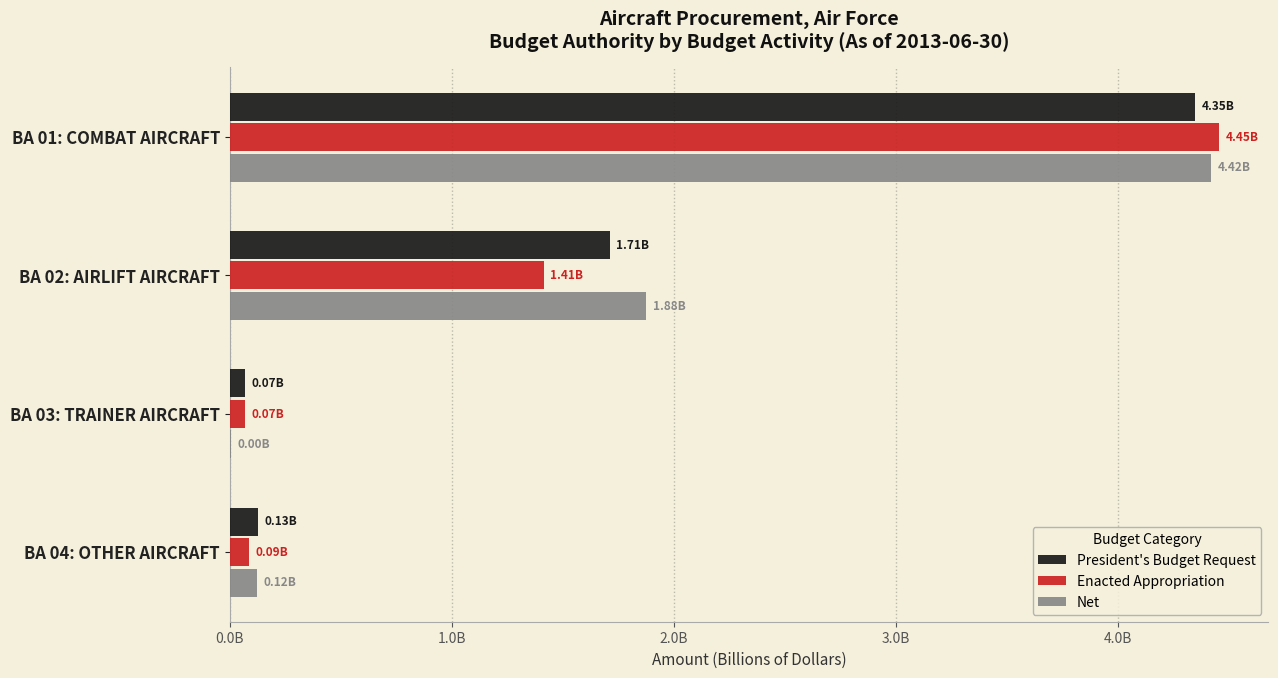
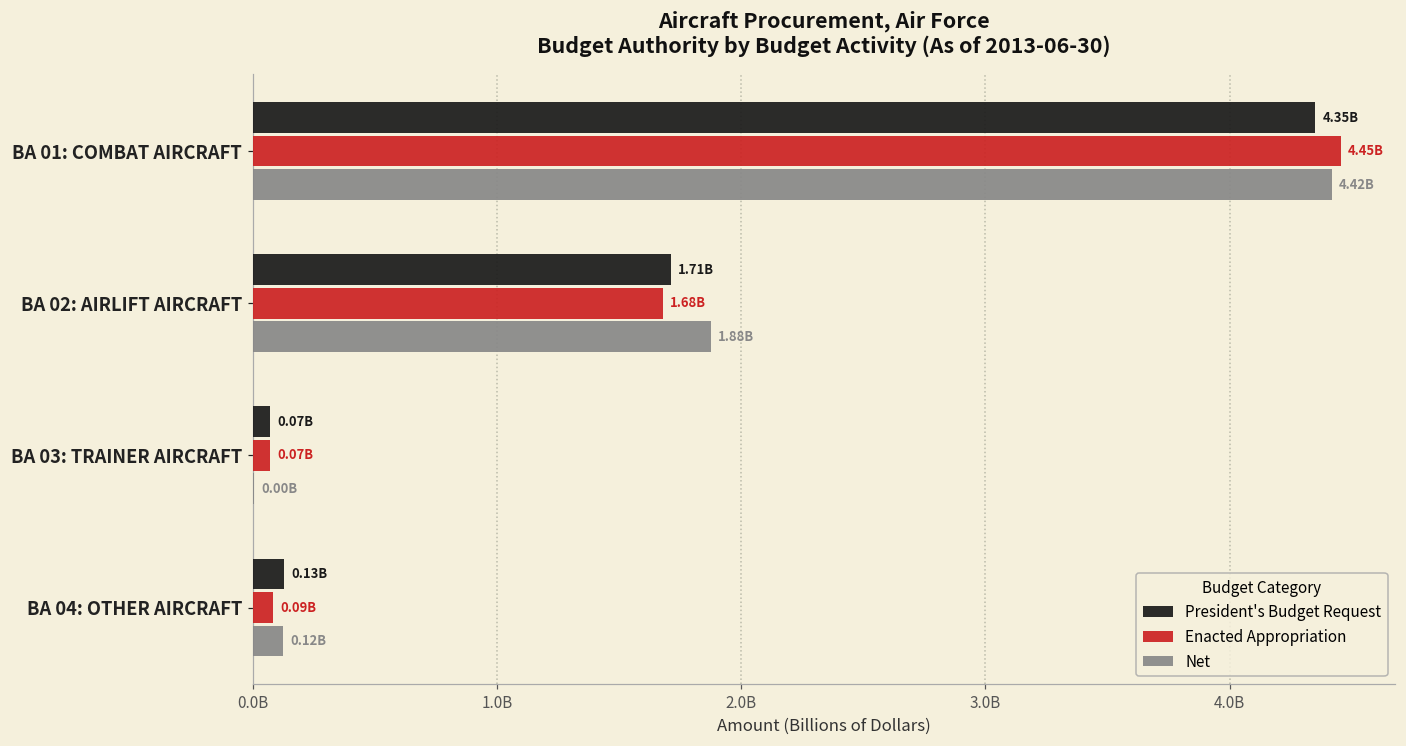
Enacted Appropriation, BA 02: AIRLIFT AIRCRAFT: 1.41B -> 1.68B
